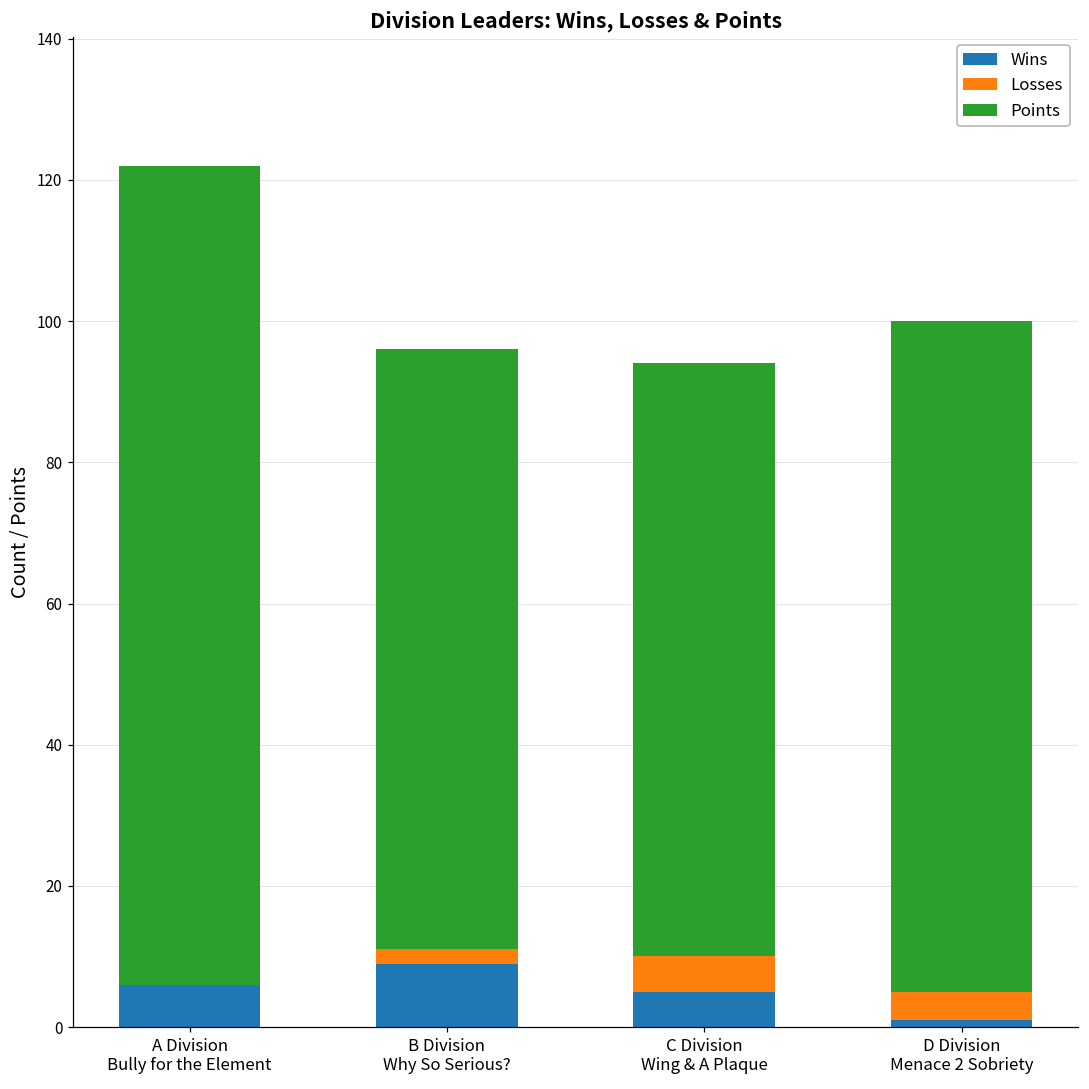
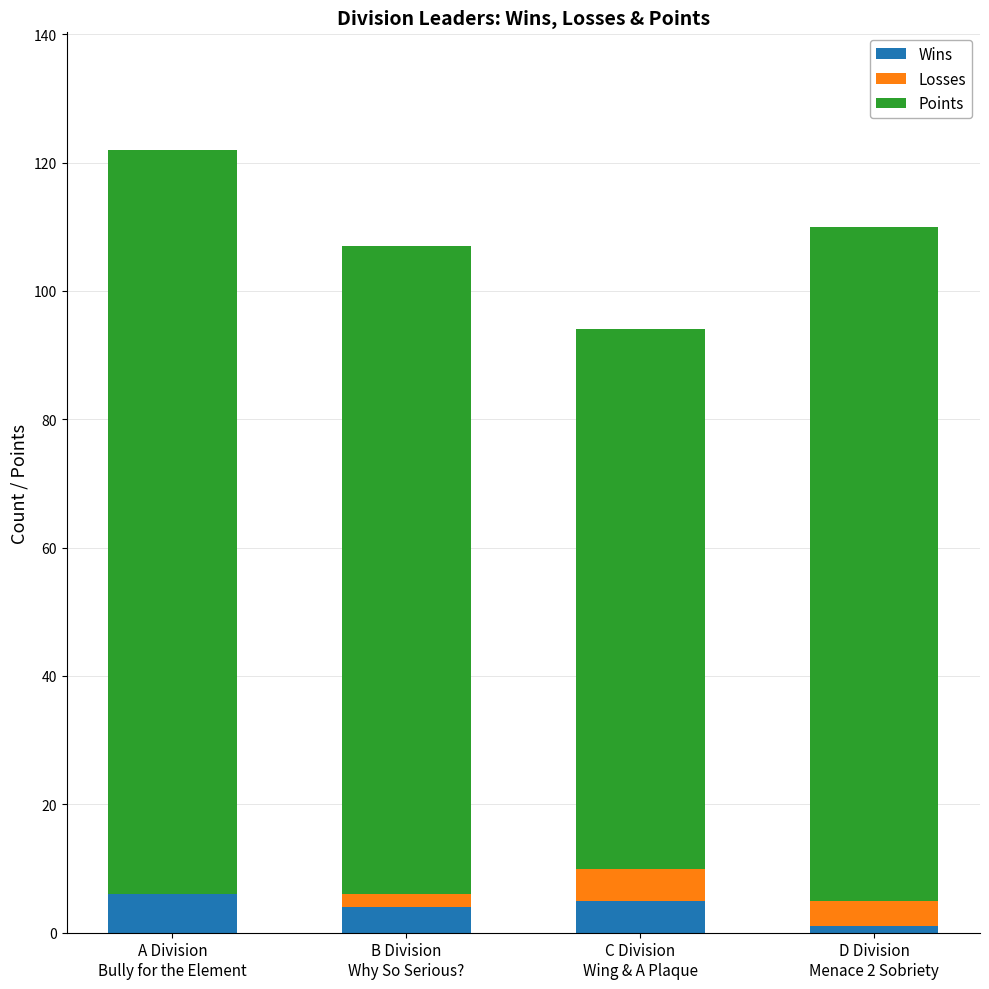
Wins, B Division Why So Serious?: 9 -> 4
Points, B Division Why So Serious?: 85 -> 101
Points, D Division Menace 2 Sobriety: 95 -> 105
